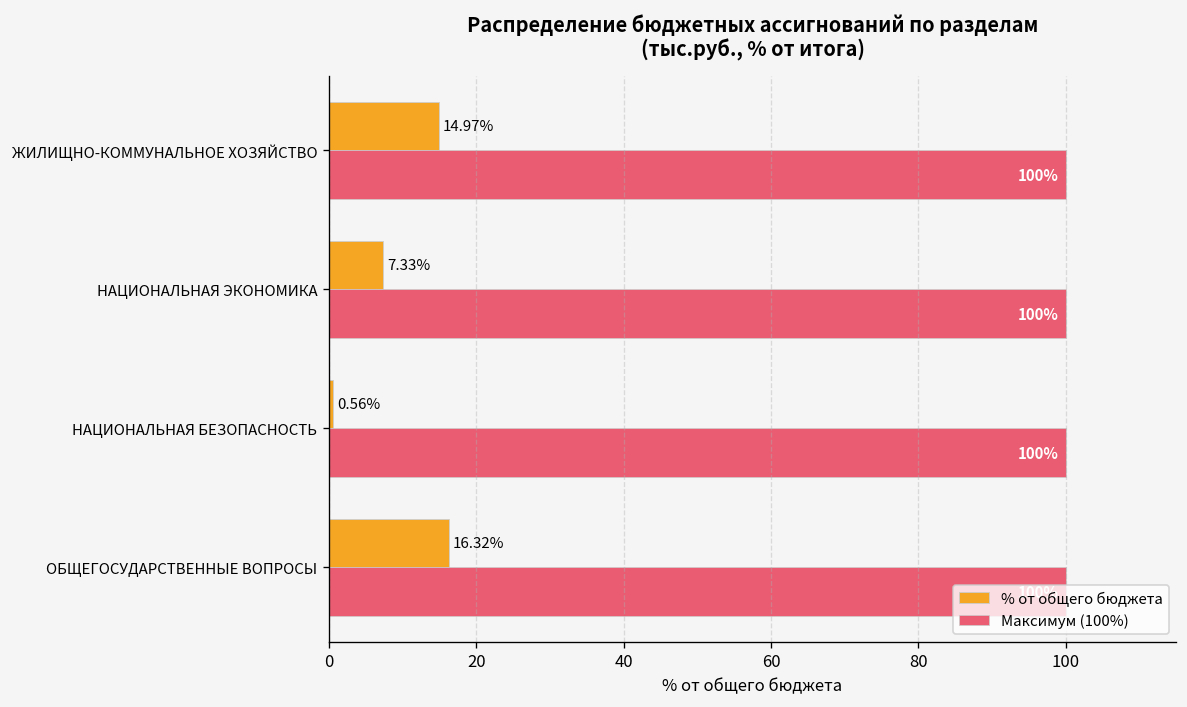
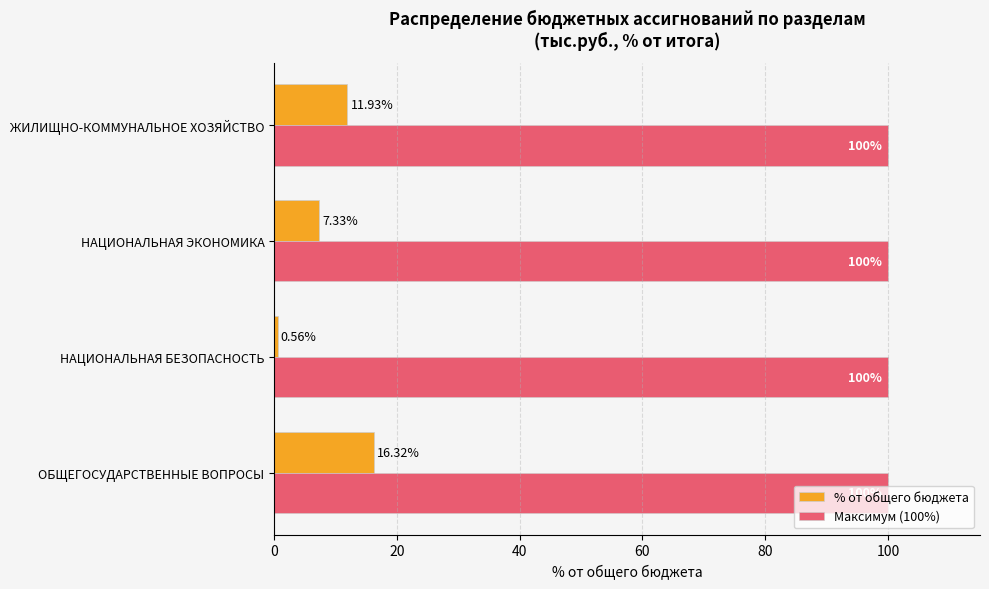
% от общего бюджета, ЖИЛИЩНО-КОММУНАЛЬНОЕ ХОЗЯЙСТВО: 14.97% -> 11.93%
